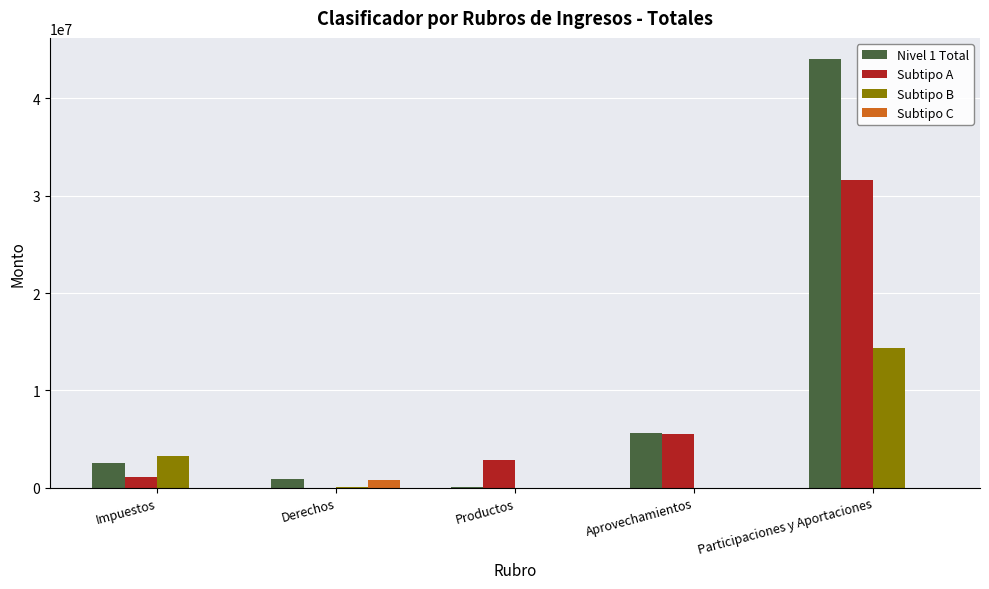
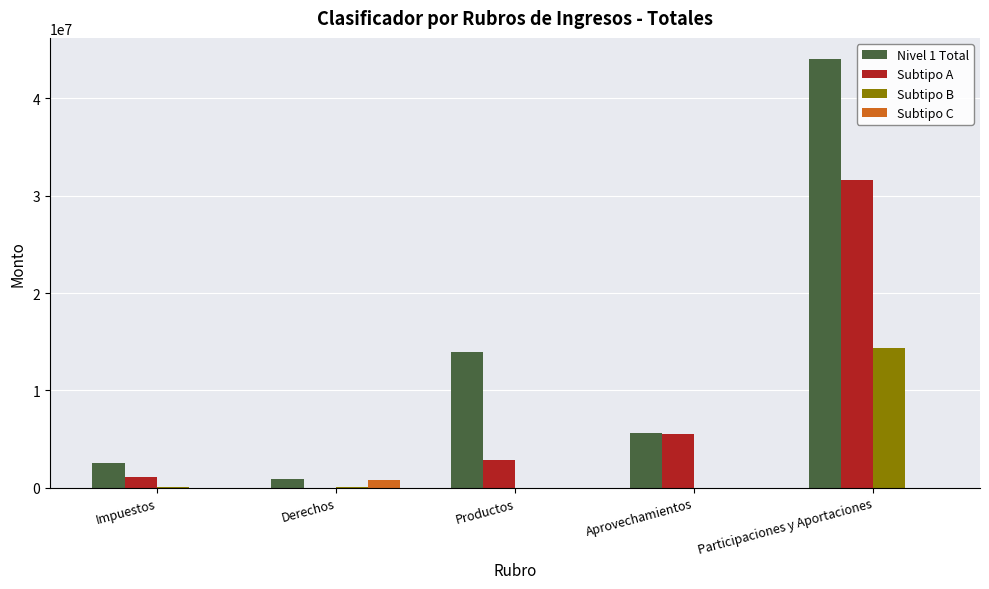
Subtipo B, Impuestos: 3000000 -> 0
Nivel 1 Total, Productos: 0 -> 14000000
